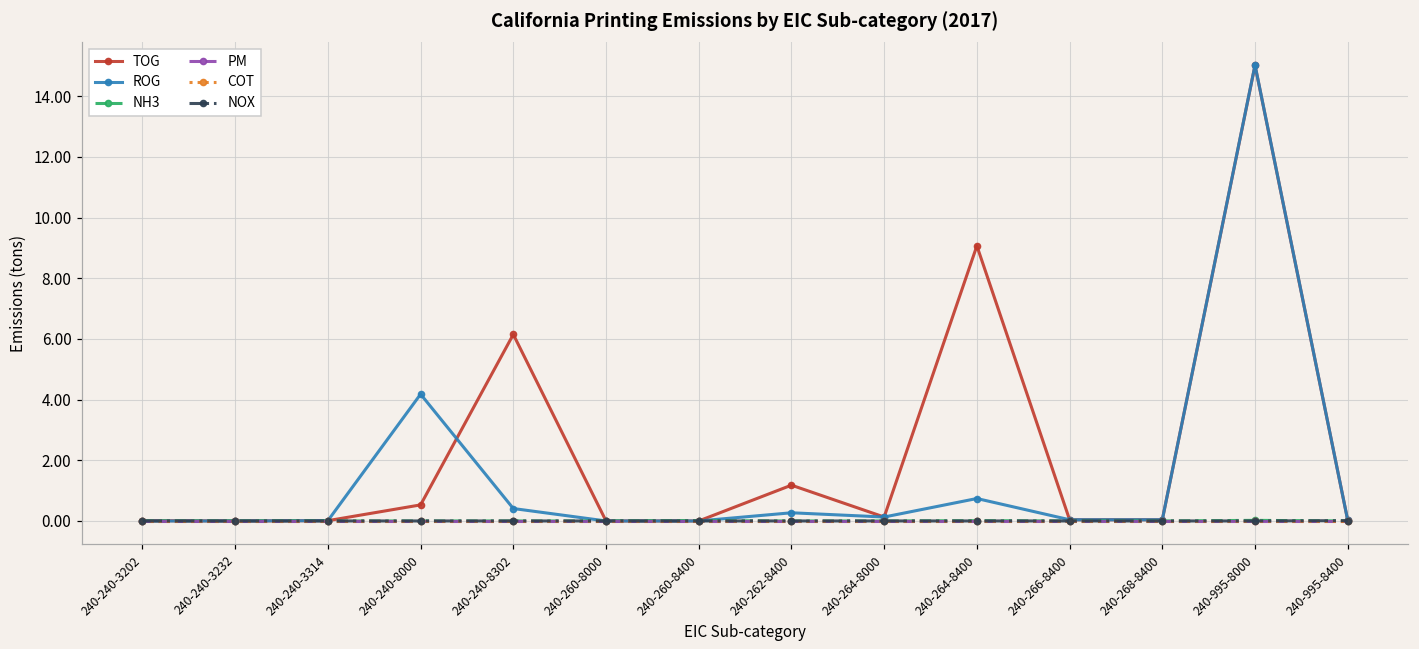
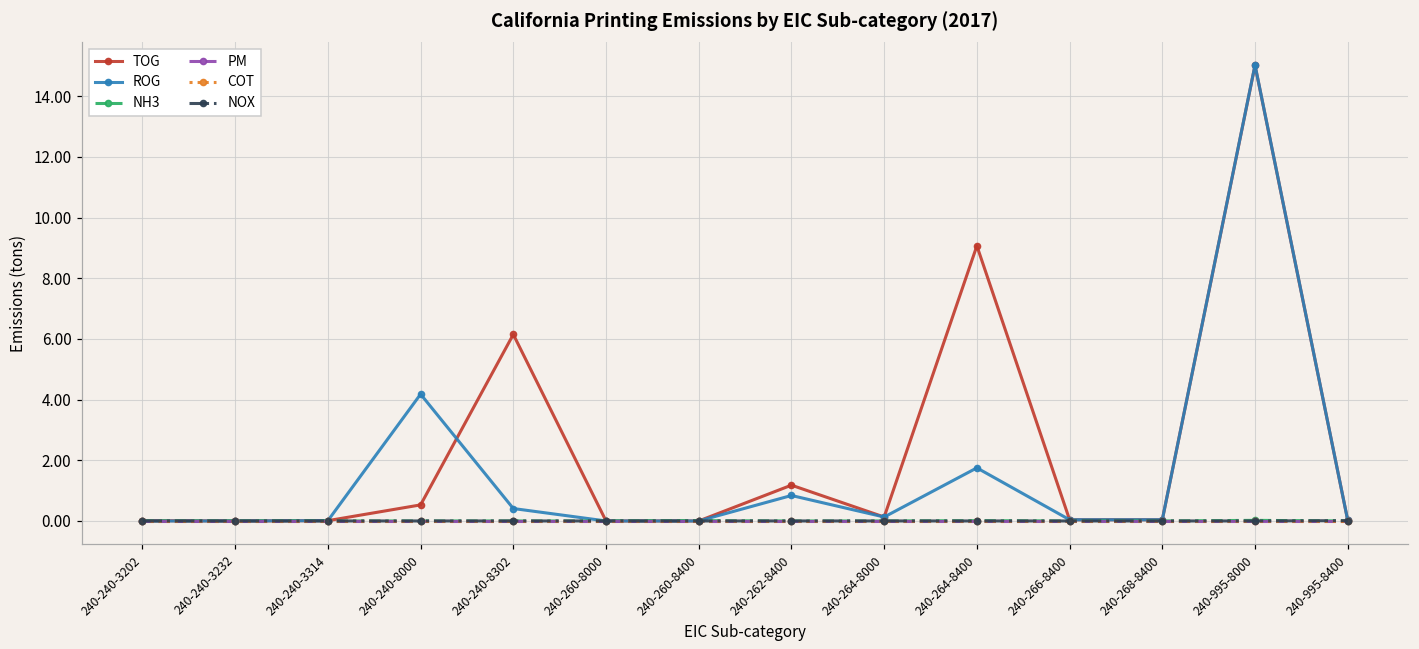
ROG, 240-262-8400: 0.3 -> 0.8
ROG, 240-264-8400: 0.7 -> 1.8
